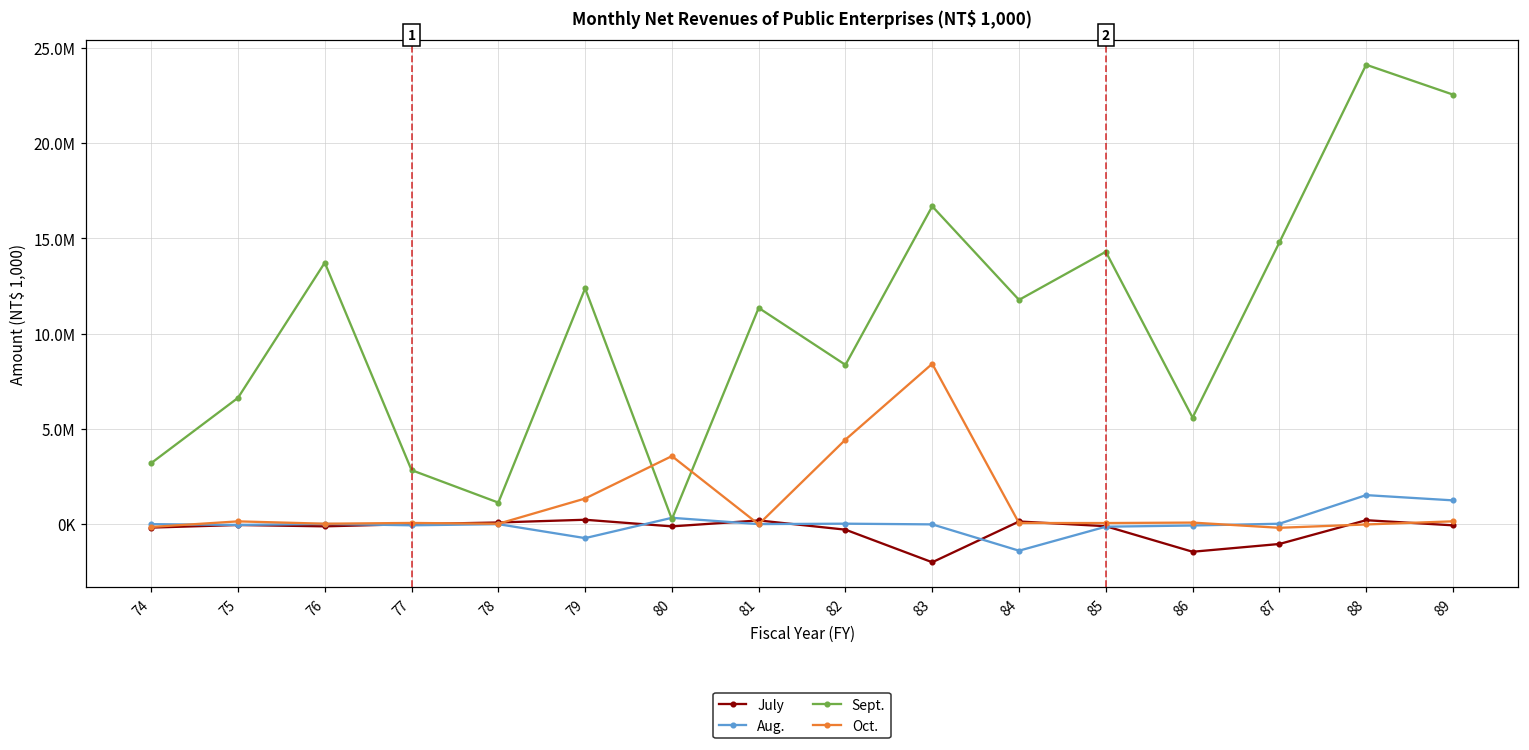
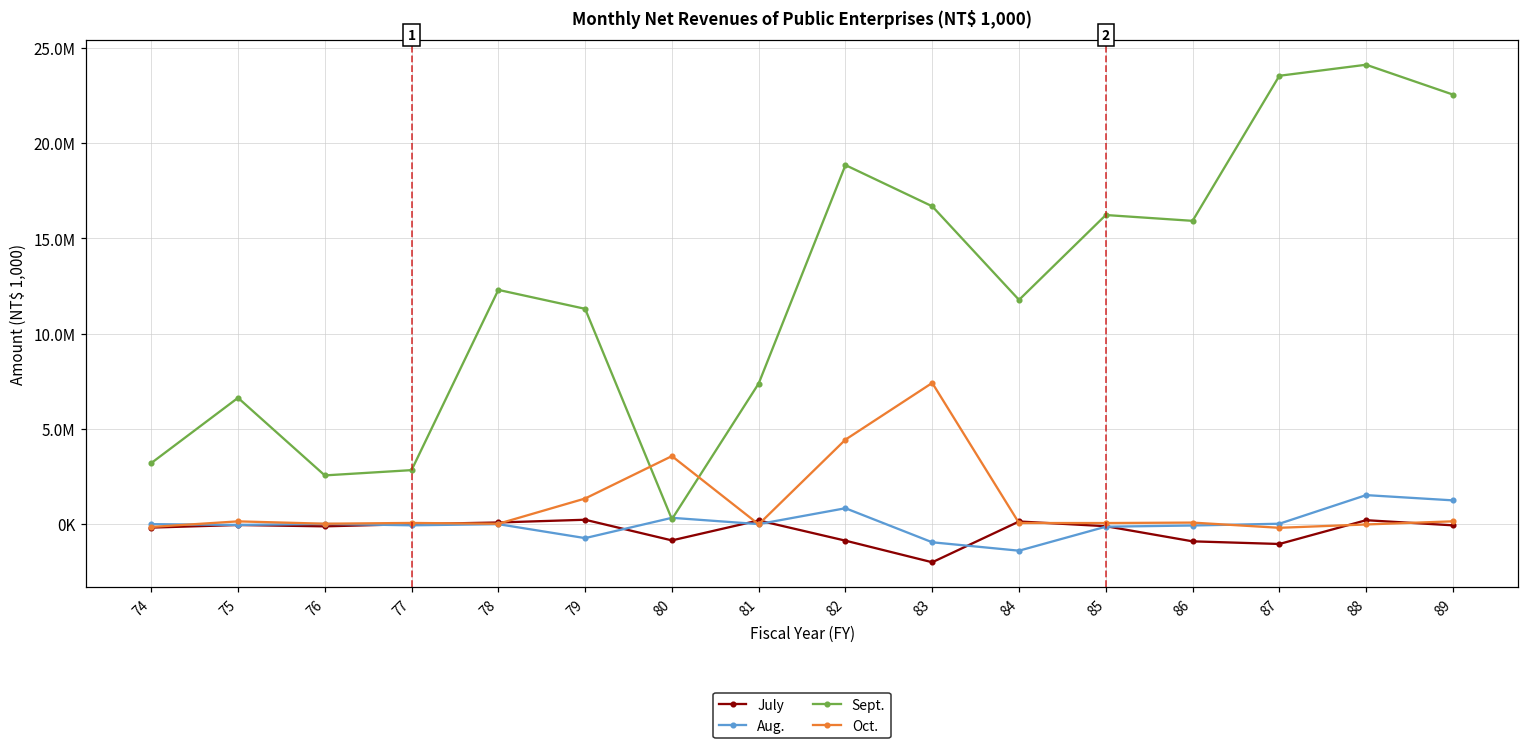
Sept., 76: 13700000 -> 2600000
Sept., 78: 1100000 -> 12300000
Sept., 79: 12400000 -> 11300000
July, 80: -100000 -> -900000
Sept., 81: 11400000 -> 7400000
July, 82: -300000 -> -900000
Aug., 82: 0 -> 800000
Sept., 82: 8400000 -> 18800000
Aug., 83: 0 -> -1000000
Oct., 83: 8400000 -> 7400000
Sept., 85: 14300000 -> 16200000
July, 86: -1400000 -> -900000
Sept., 86: 5600000 -> 15900000
Sept., 87: 14800000 -> 23500000
